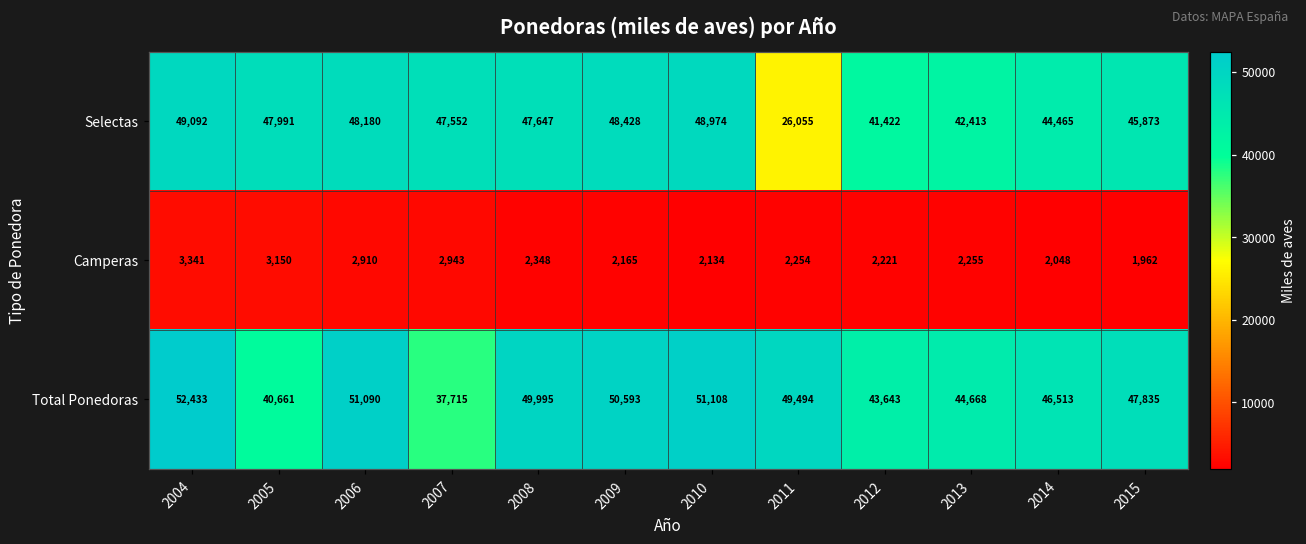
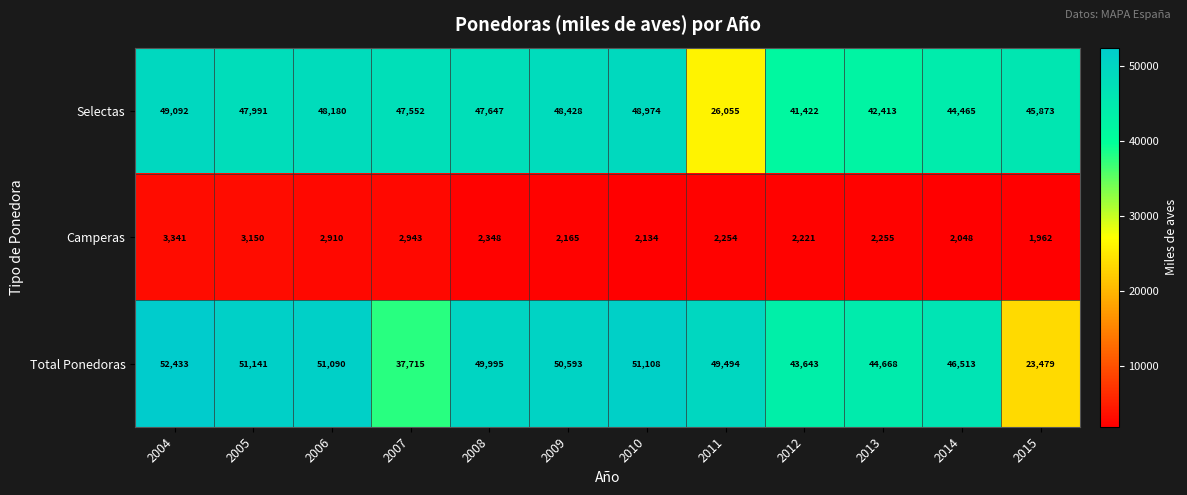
Total Ponedoras, 2005: 40,661 -> 51,141
Total Ponedoras, 2015: 47,835 -> 23,479
